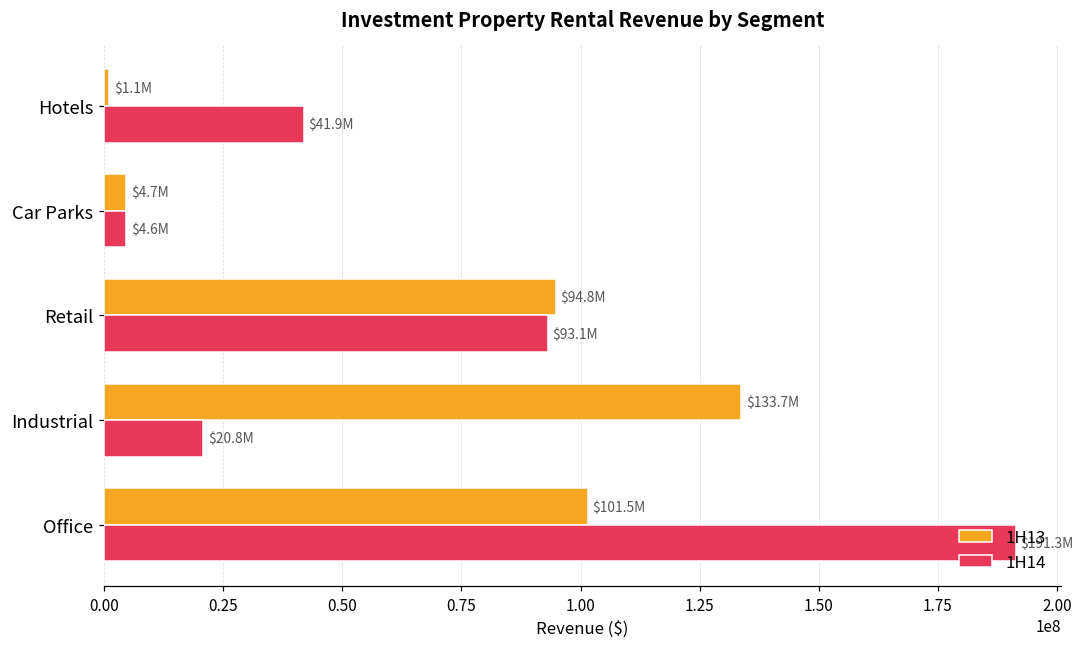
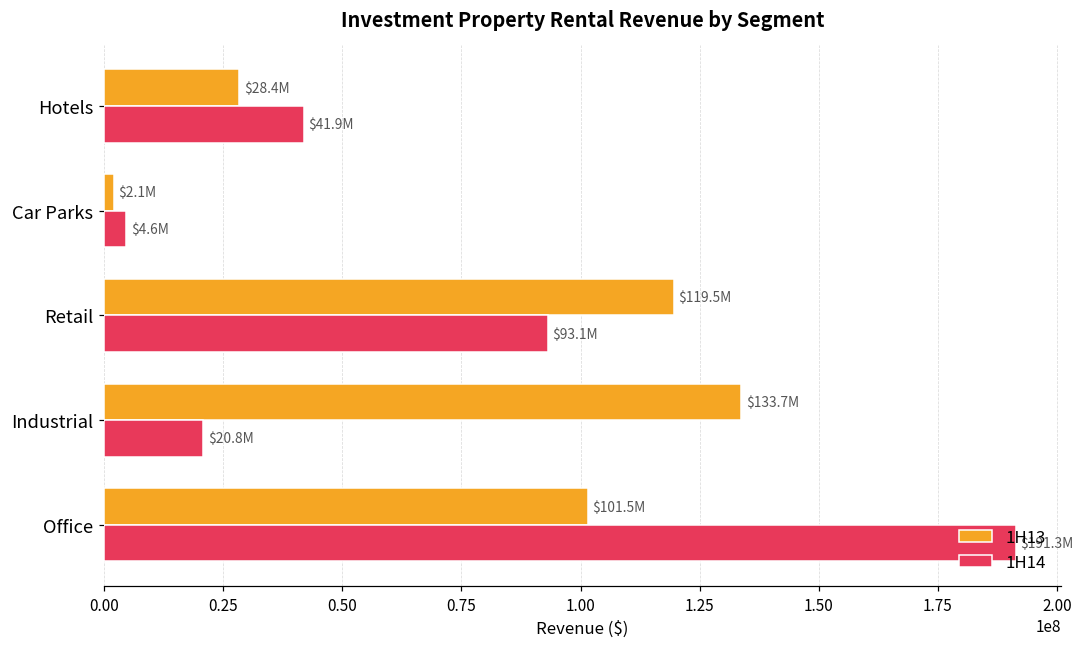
1H13, Hotels: $1.1M -> $28.4M
1H13, Car Parks: $4.7M -> $2.1M
1H13, Retail: $94.8M -> $119.5M
